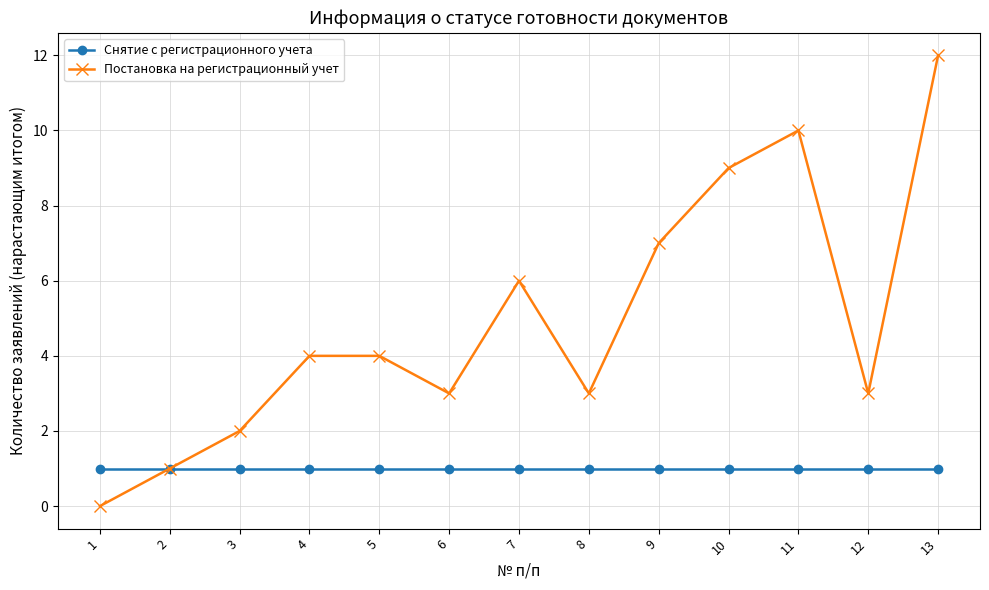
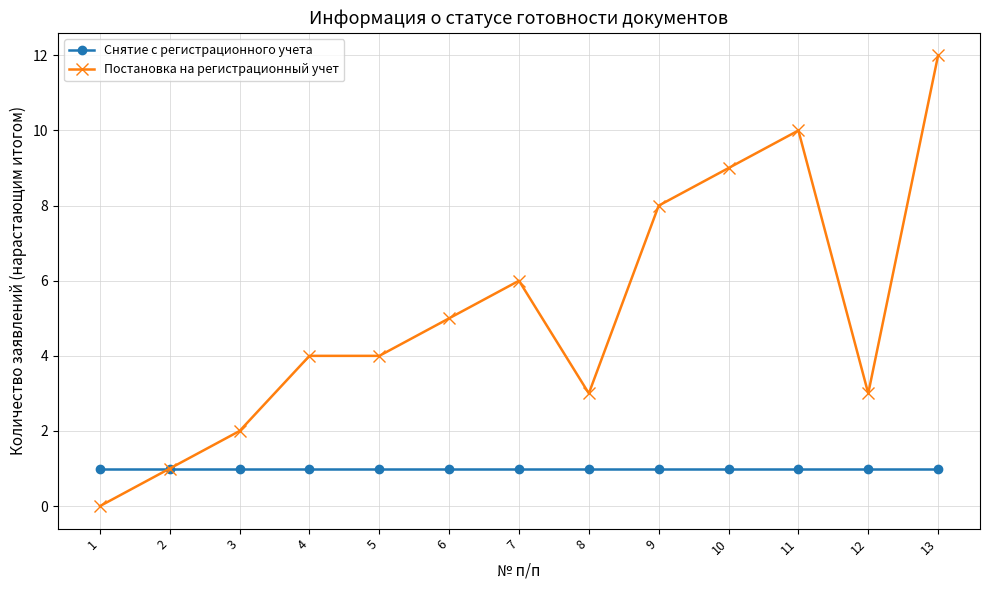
Постановка на регистрационный учет, 6: 3 -> 5
Постановка на регистрационный учет, 9: 7 -> 8
